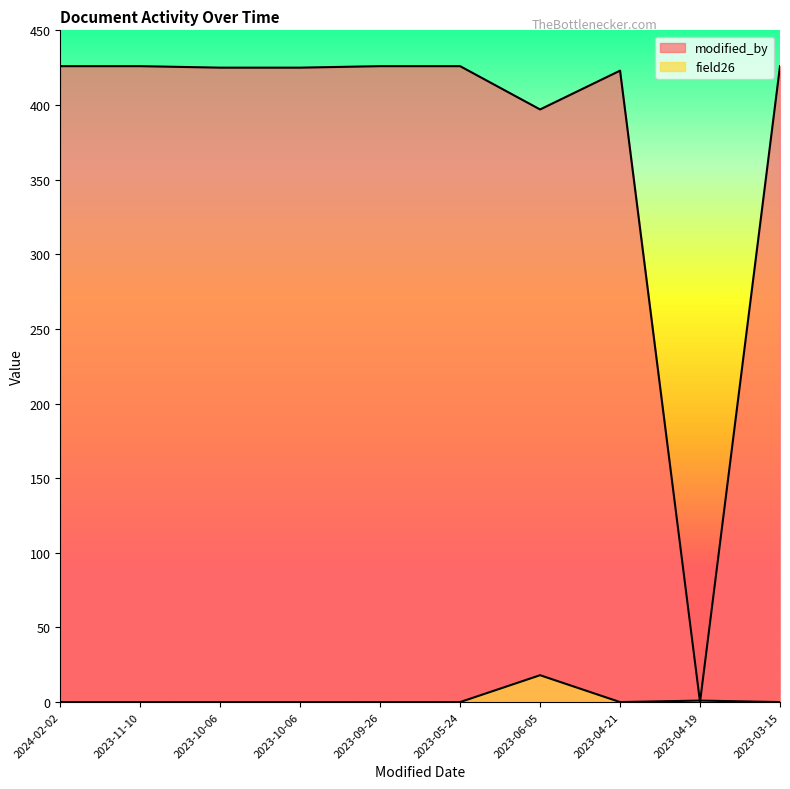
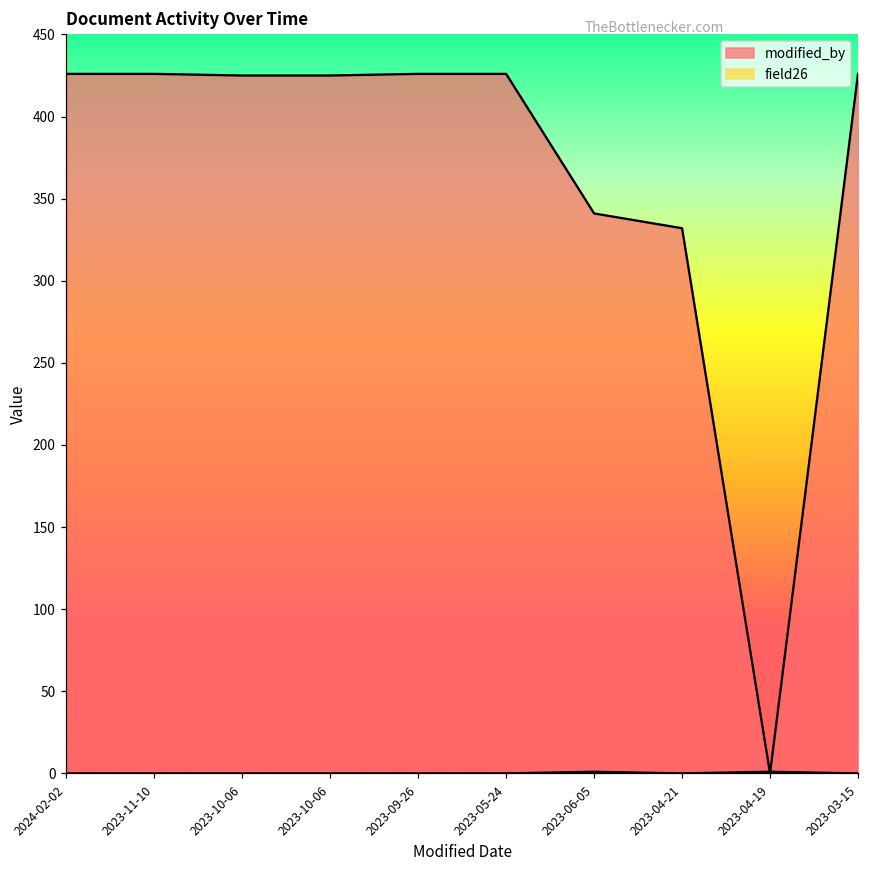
modified_by, 2023-06-05: 397 -> 341
field26, 2023-06-05: 18 -> 1
modified_by, 2023-04-21: 423 -> 332
